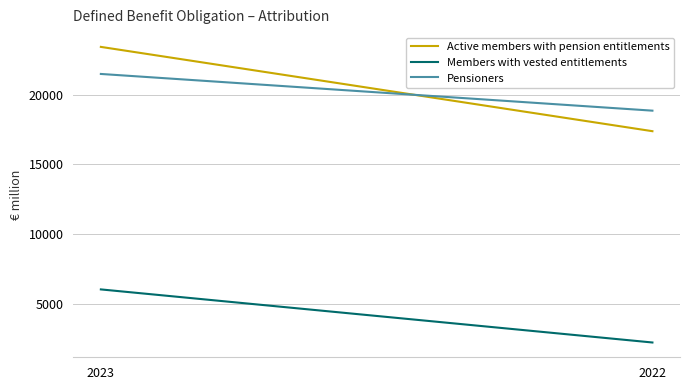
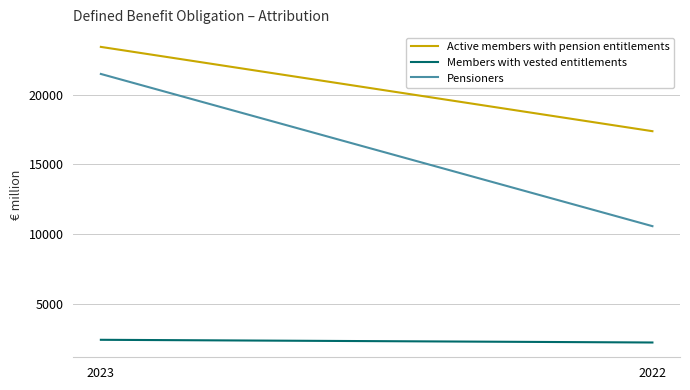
Members with vested entitlements, 2023: 6100 -> 2500
Pensioners, 2022: 18800 -> 10600
